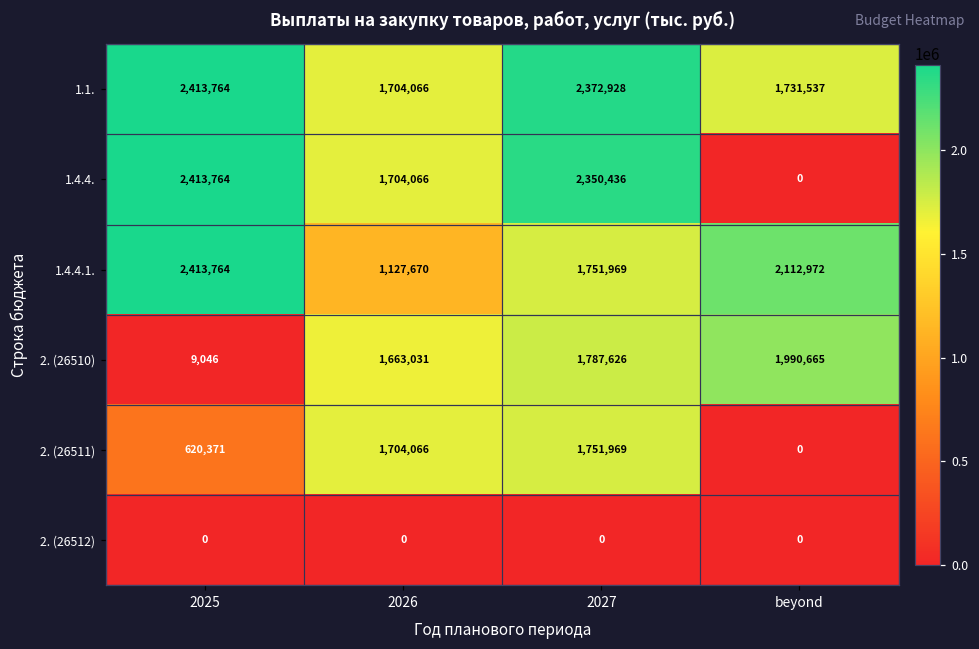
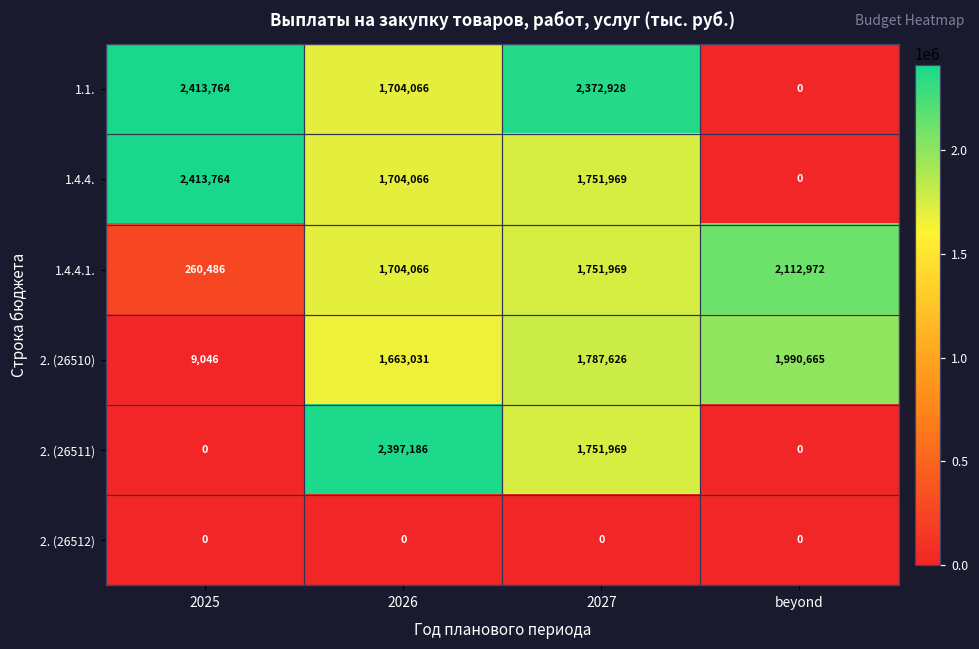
1.1., beyond: 1,731,537 -> 0
1.4.4., 2027: 2,350,436 -> 1,751,969
1.4.4.1., 2025: 2,413,764 -> 260,486
1.4.4.1., 2026: 1,127,670 -> 1,704,066
2. (26511), 2025: 620,371 -> 0
2. (26511), 2026: 1,704,066 -> 2,397,186
